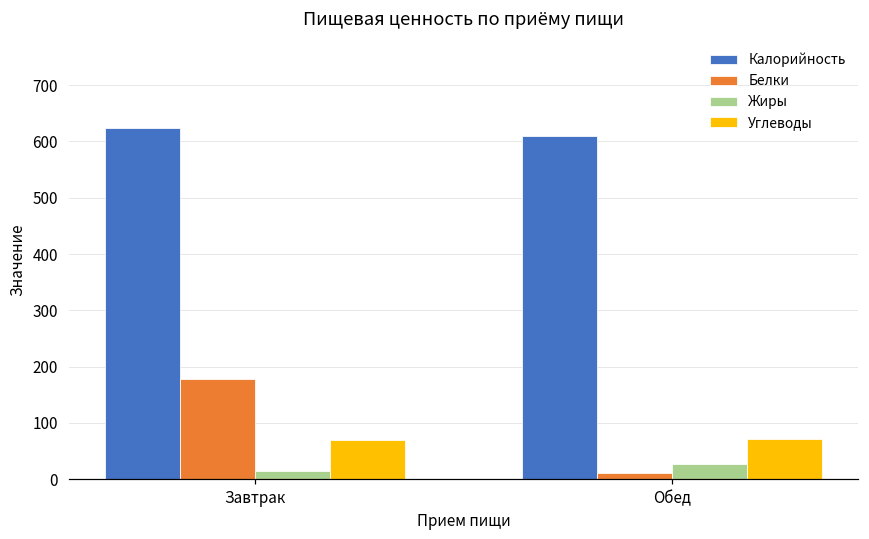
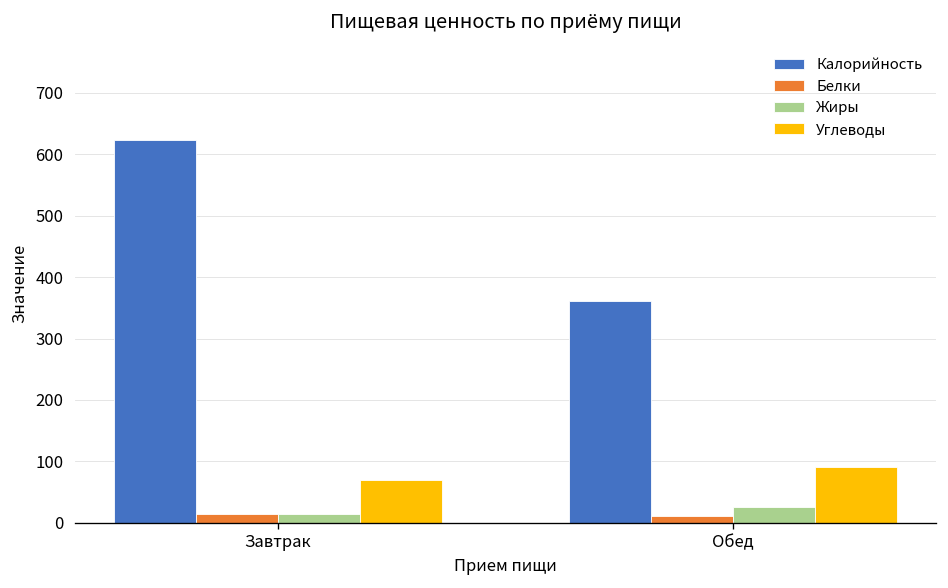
Белки, Завтрак: 180 -> 10
Калорийность, Обед: 610 -> 360
Углеводы, Обед: 70 -> 90
